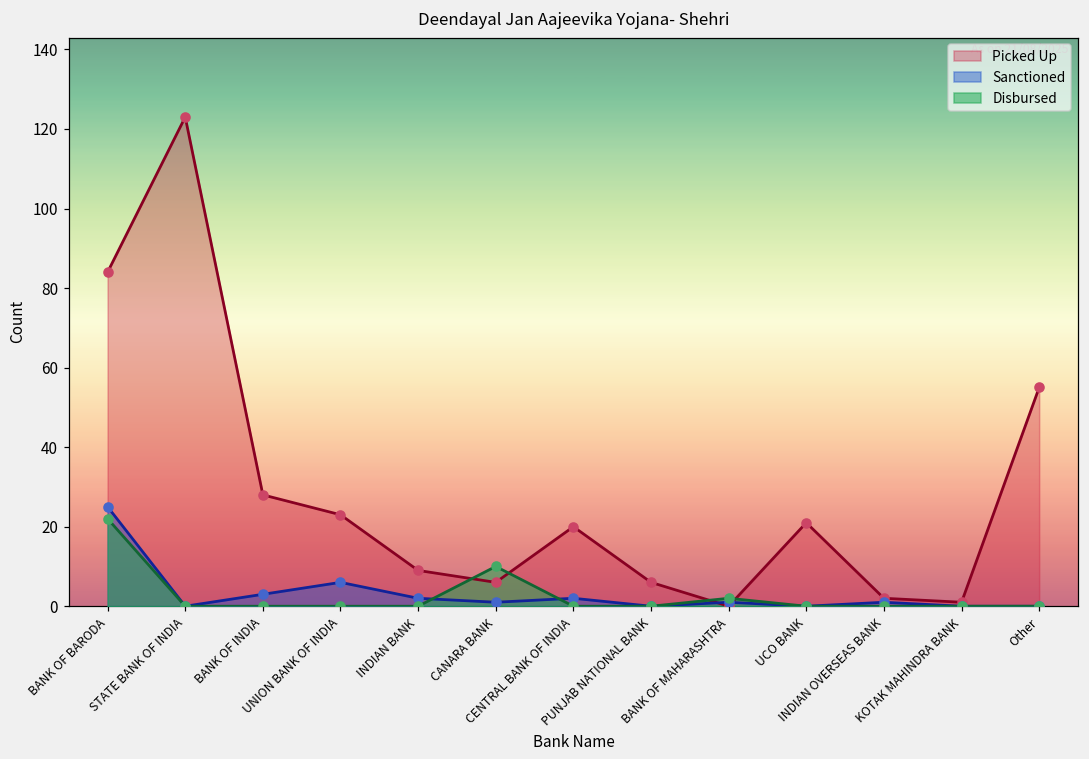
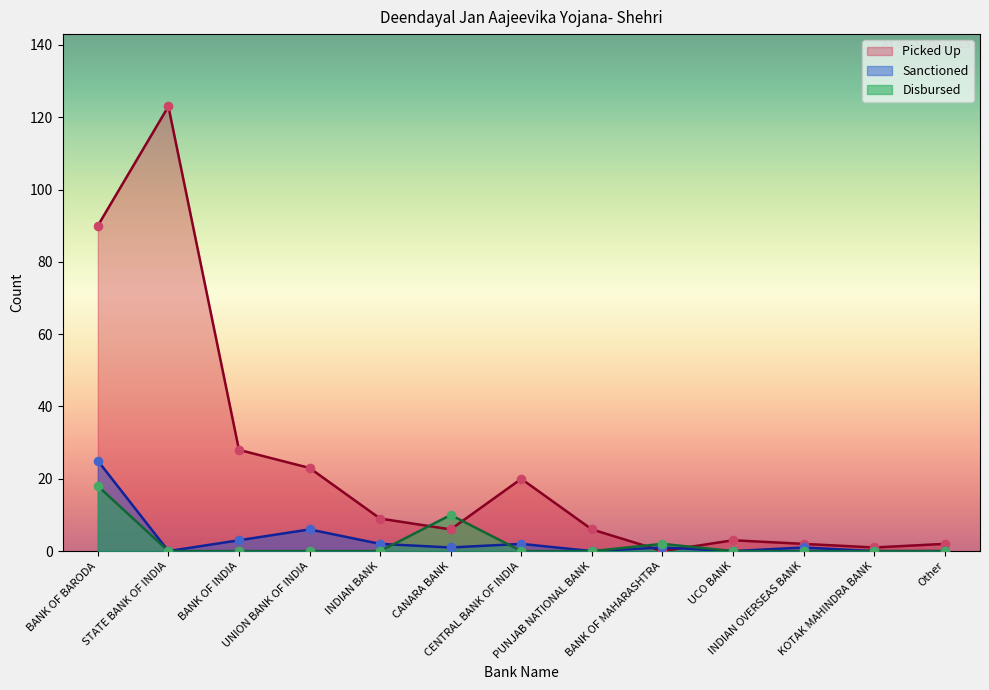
Picked Up, BANK OF BARODA: 84 -> 90
Disbursed, BANK OF BARODA: 22 -> 18
Picked Up, UCO BANK: 21 -> 3
Picked Up, Other: 55 -> 2
